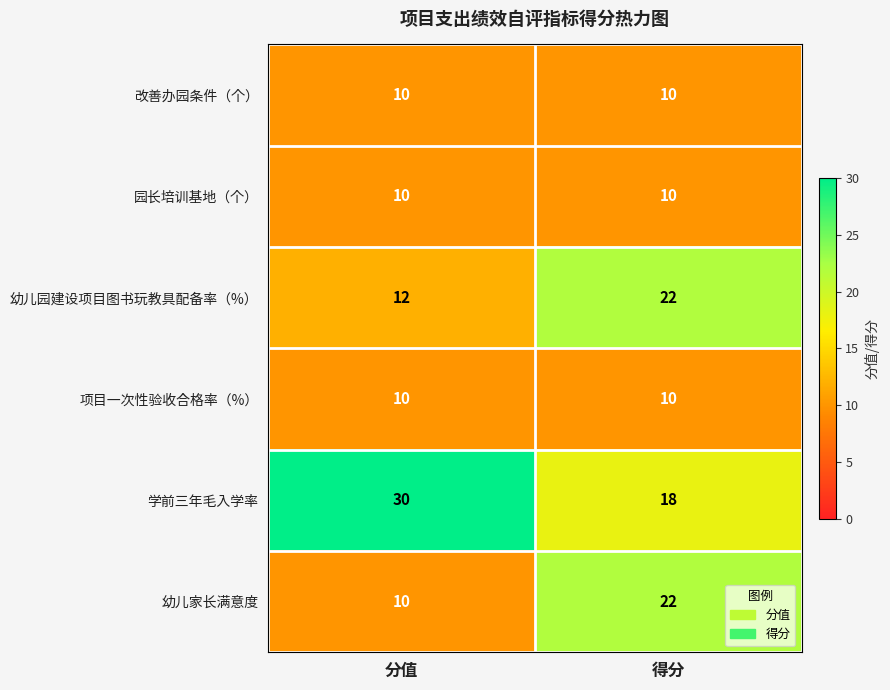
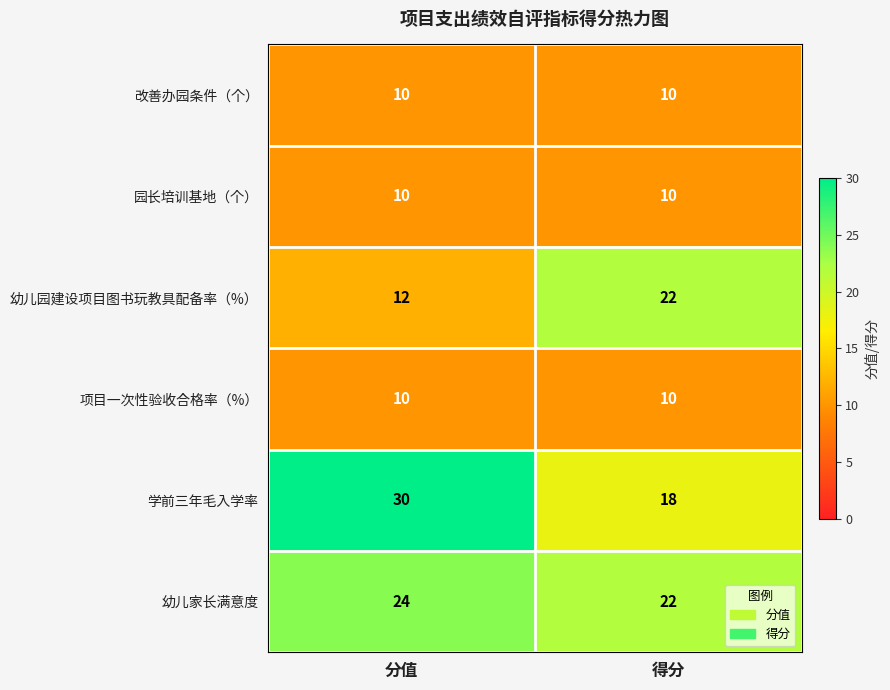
幼儿家长满意度, 分值: 10 -> 24
